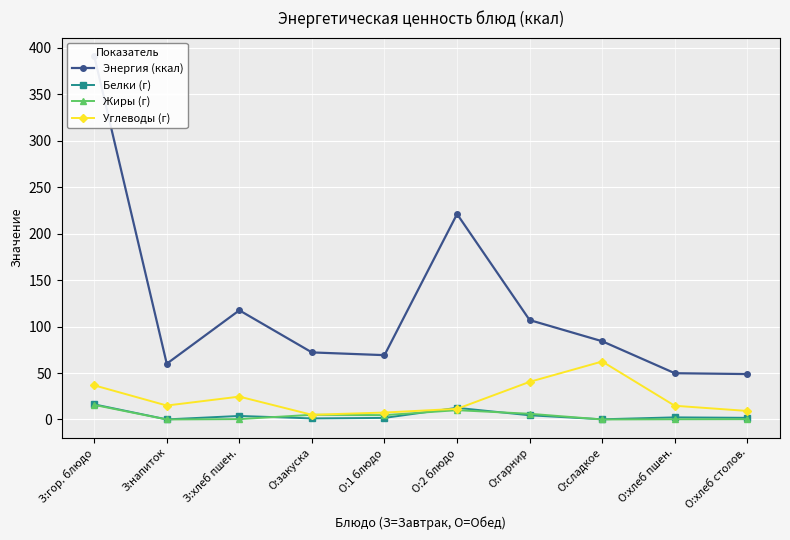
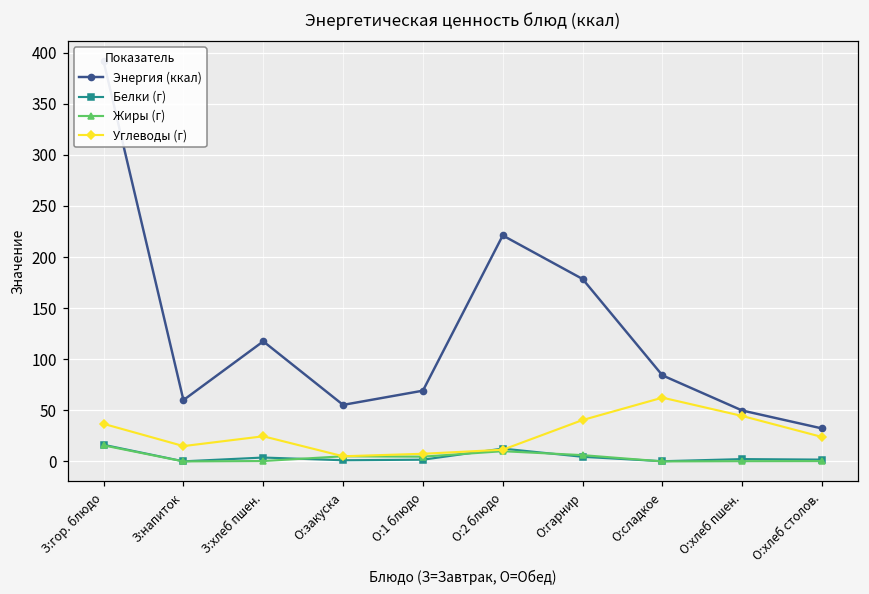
Энергия (ккал), О:закуска: 70 -> 60
Энергия (ккал), О:гарнир: 110 -> 180
Углеводы (г), О:хлеб пшен.: 10 -> 40
Энергия (ккал), О:хлеб столов.: 50 -> 30
Углеводы (г), О:хлеб столов.: 10 -> 20
